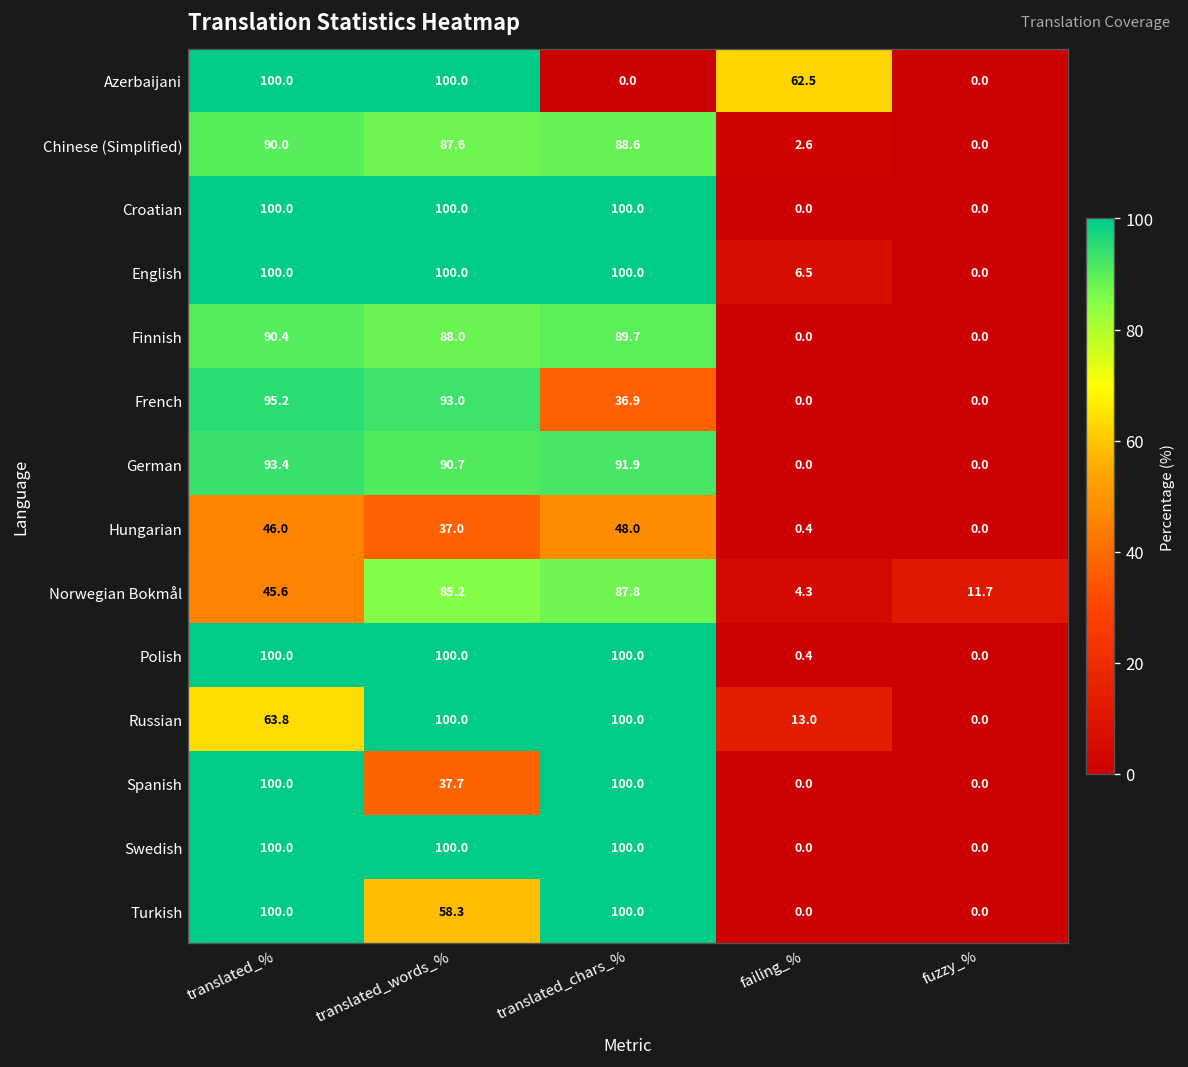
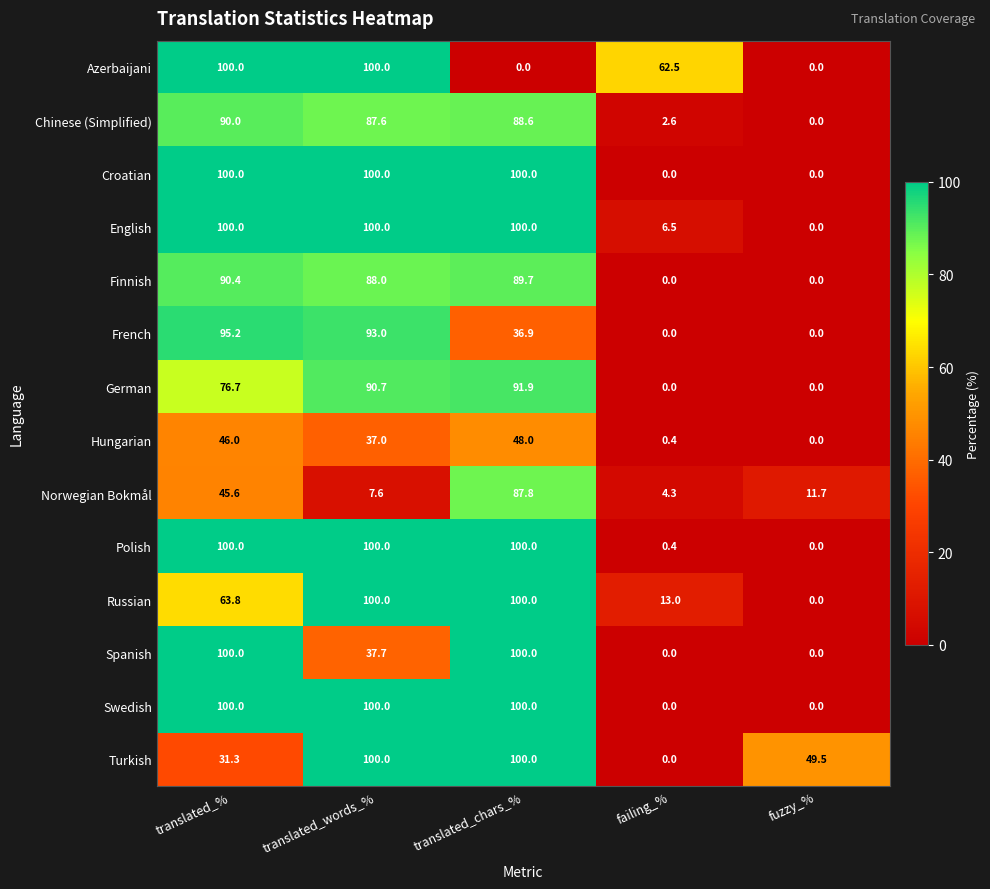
German, translated_%: 93.4 -> 76.7
Norwegian Bokmål, translated_words_%: 85.2 -> 7.6
Turkish, translated_%: 100.0 -> 31.3
Turkish, translated_words_%: 58.3 -> 100.0
Turkish, fuzzy_%: 0.0 -> 49.5
